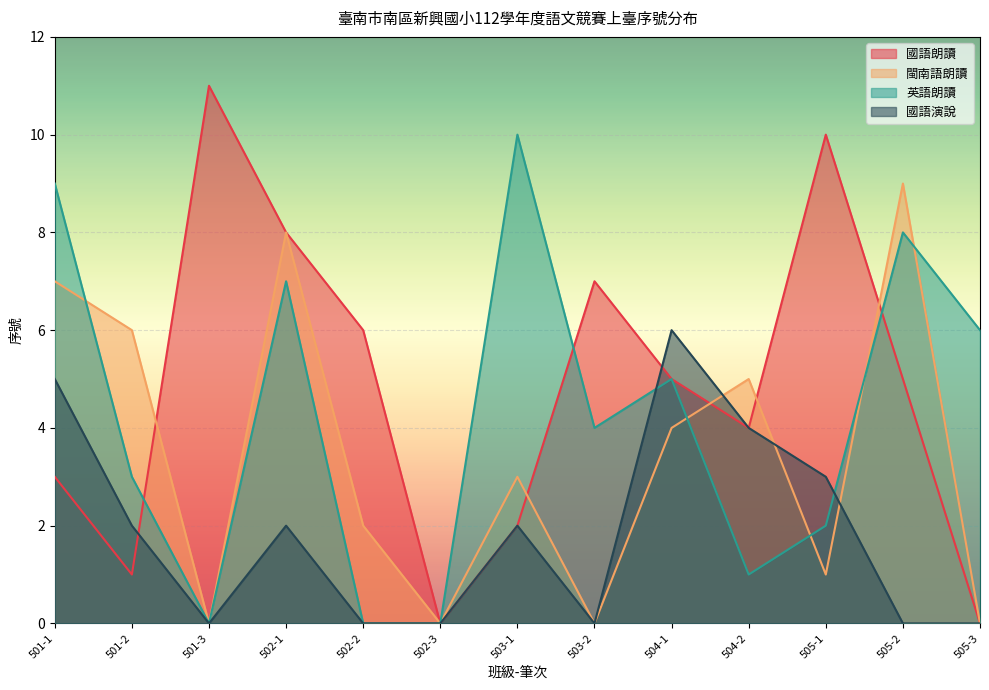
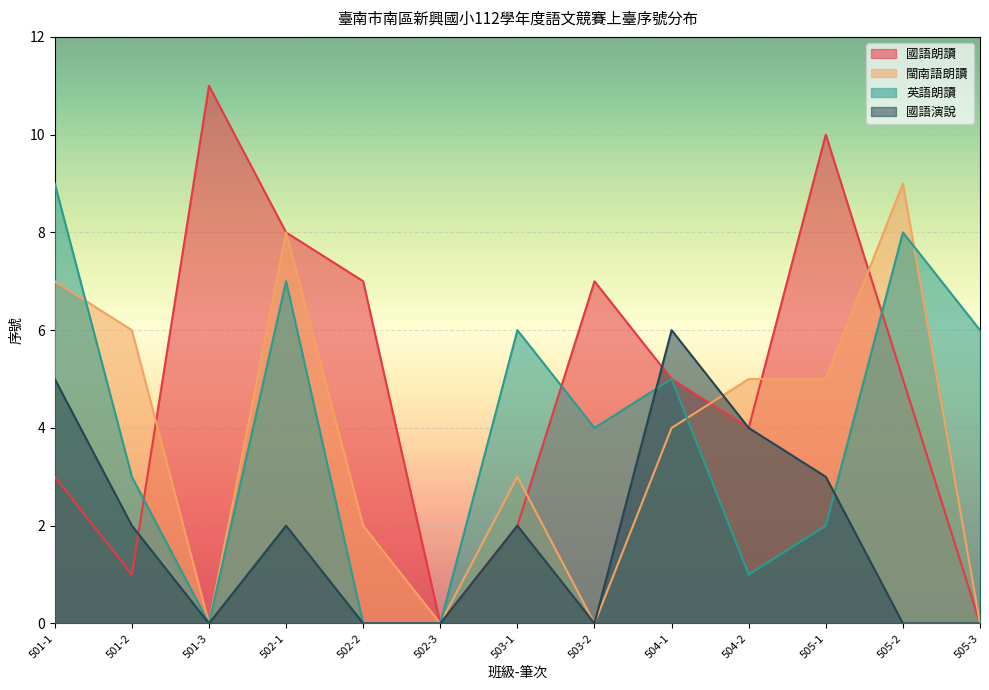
國語朗讀, 502-2: 6 -> 7
英語朗讀, 503-1: 10 -> 6
閩南語朗讀, 505-1: 1 -> 5
